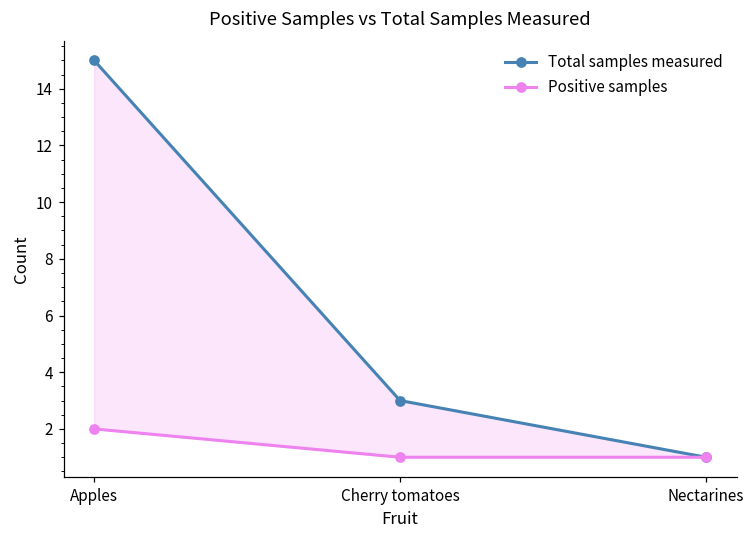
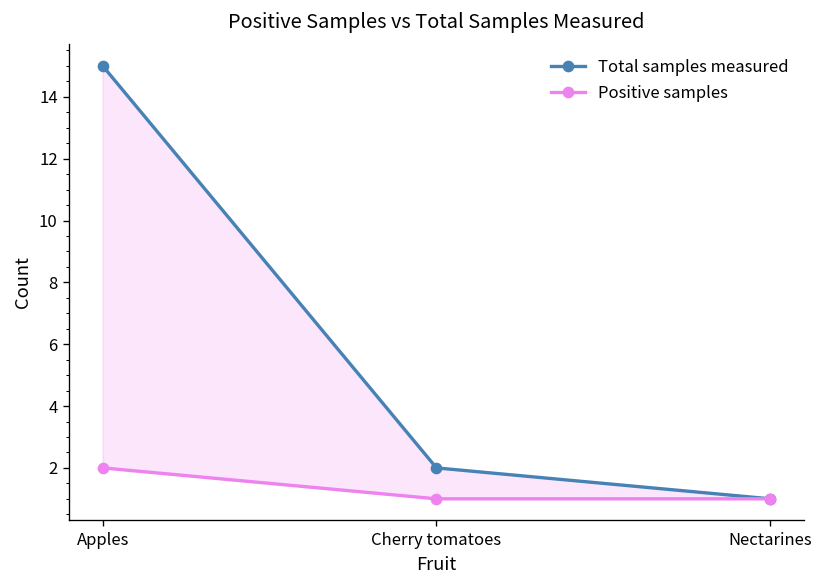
Total samples measured, Cherry tomatoes: 3 -> 2
